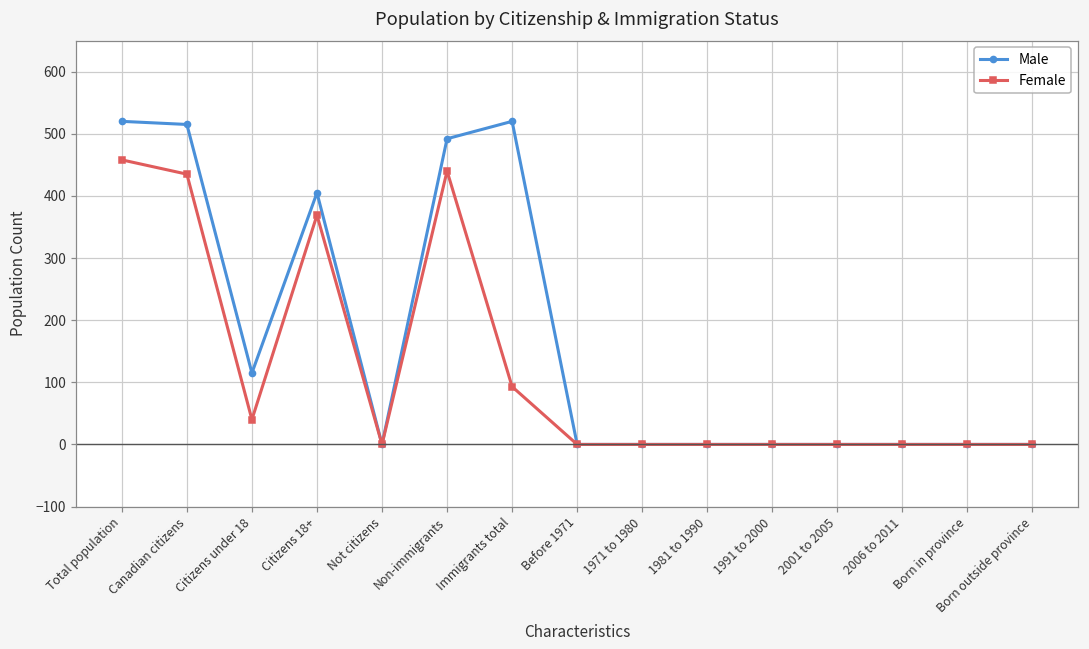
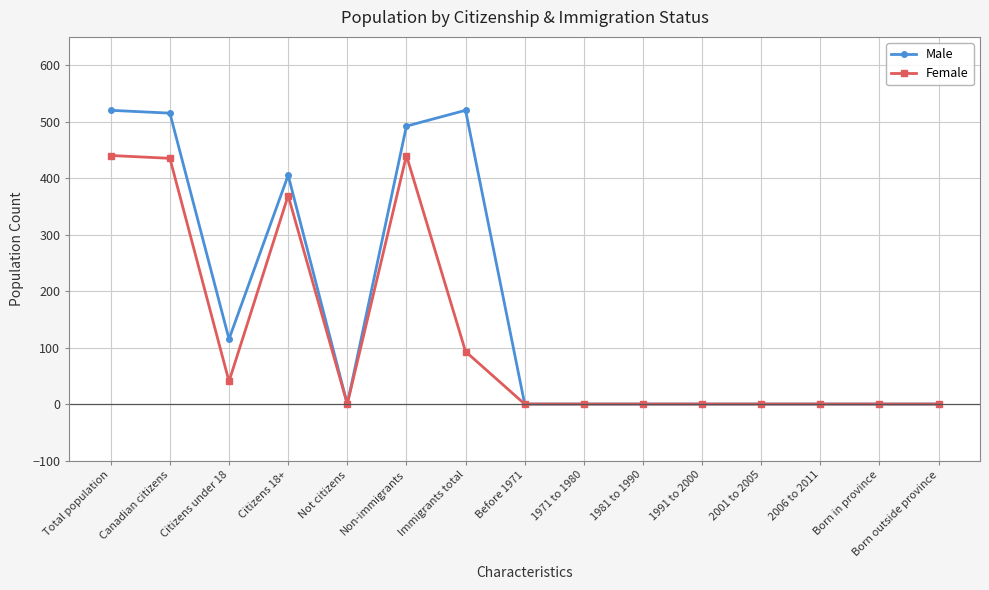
Female, Total population: 460 -> 440
